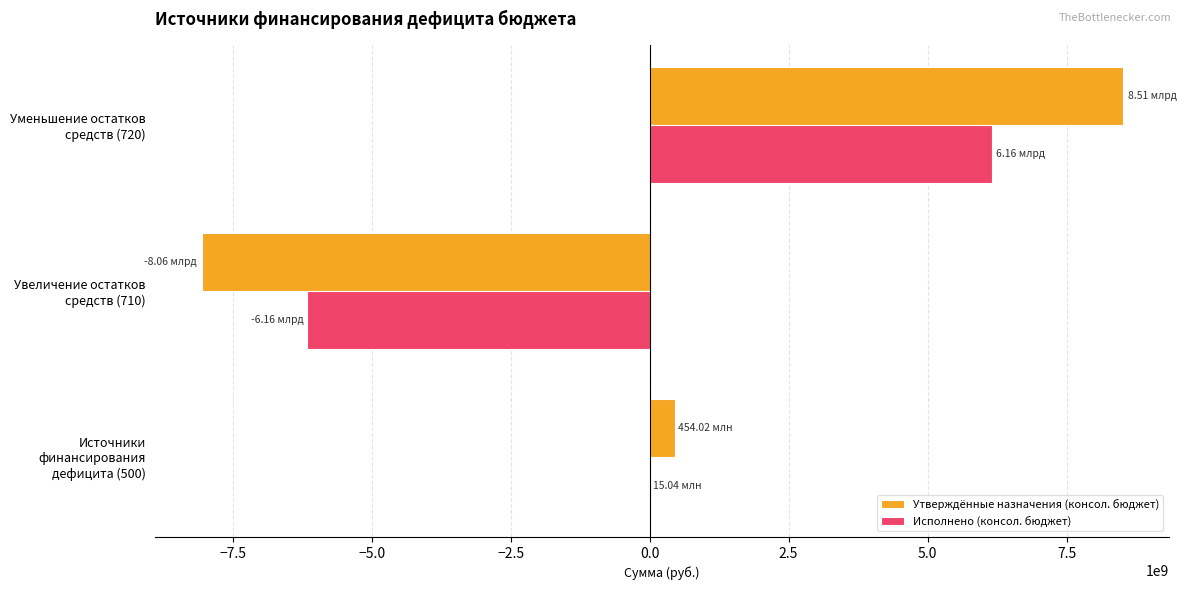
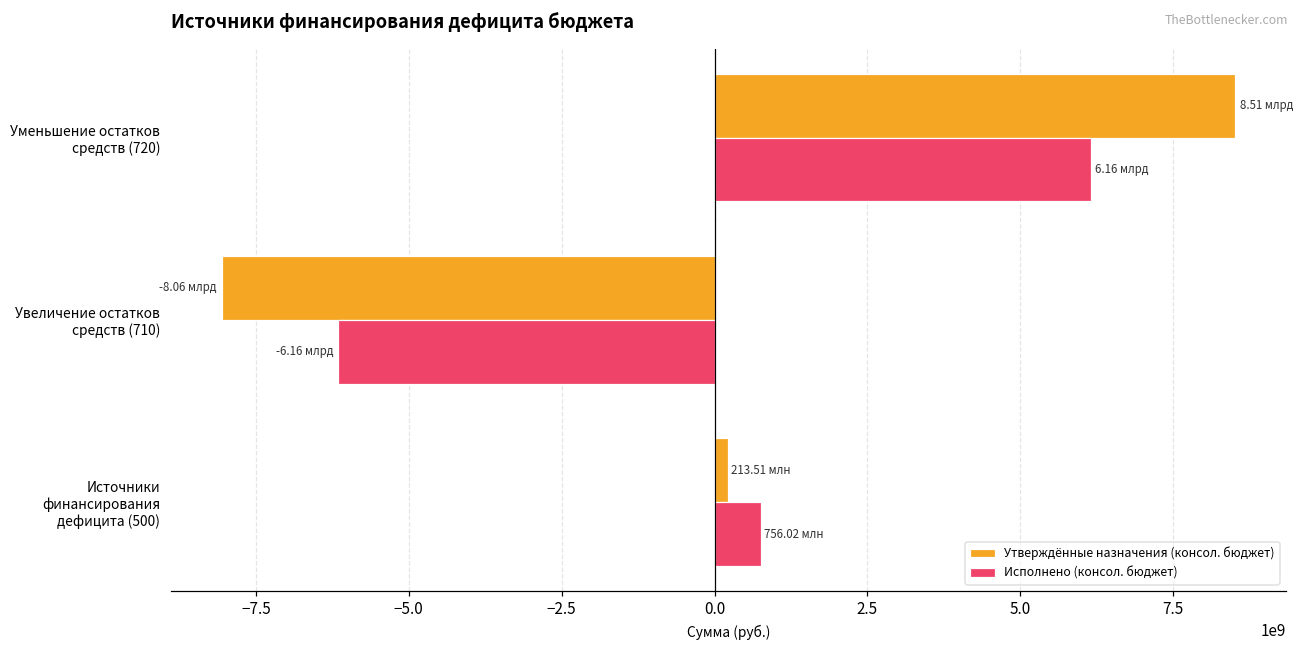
Утверждённые назначения (консол. бюджет), Источники финансирования дефицита (500): 454.02 -> 213.51
Исполнено (консол. бюджет), Источники финансирования дефицита (500): 15.04 -> 756.02
